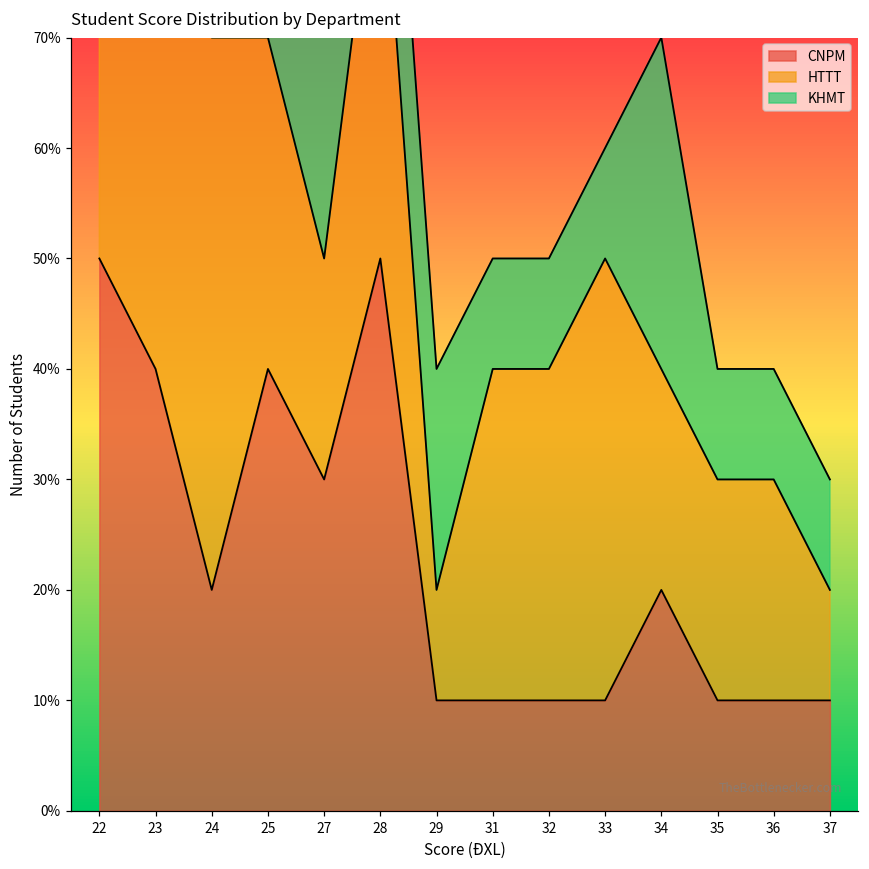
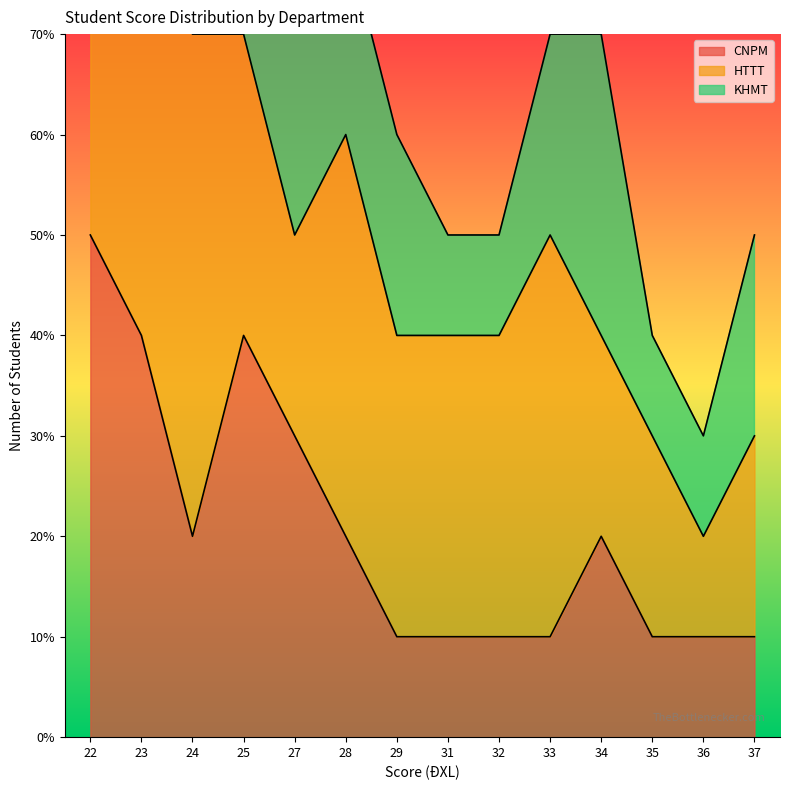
CNPM, 28: 50.0% -> 20.0%
HTTT, 29: 10.0% -> 30.0%
KHMT, 33: 10.0% -> 20.0%
HTTT, 36: 20.0% -> 10.0%
HTTT, 37: 10.0% -> 20.0%
KHMT, 37: 10.0% -> 20.0%
